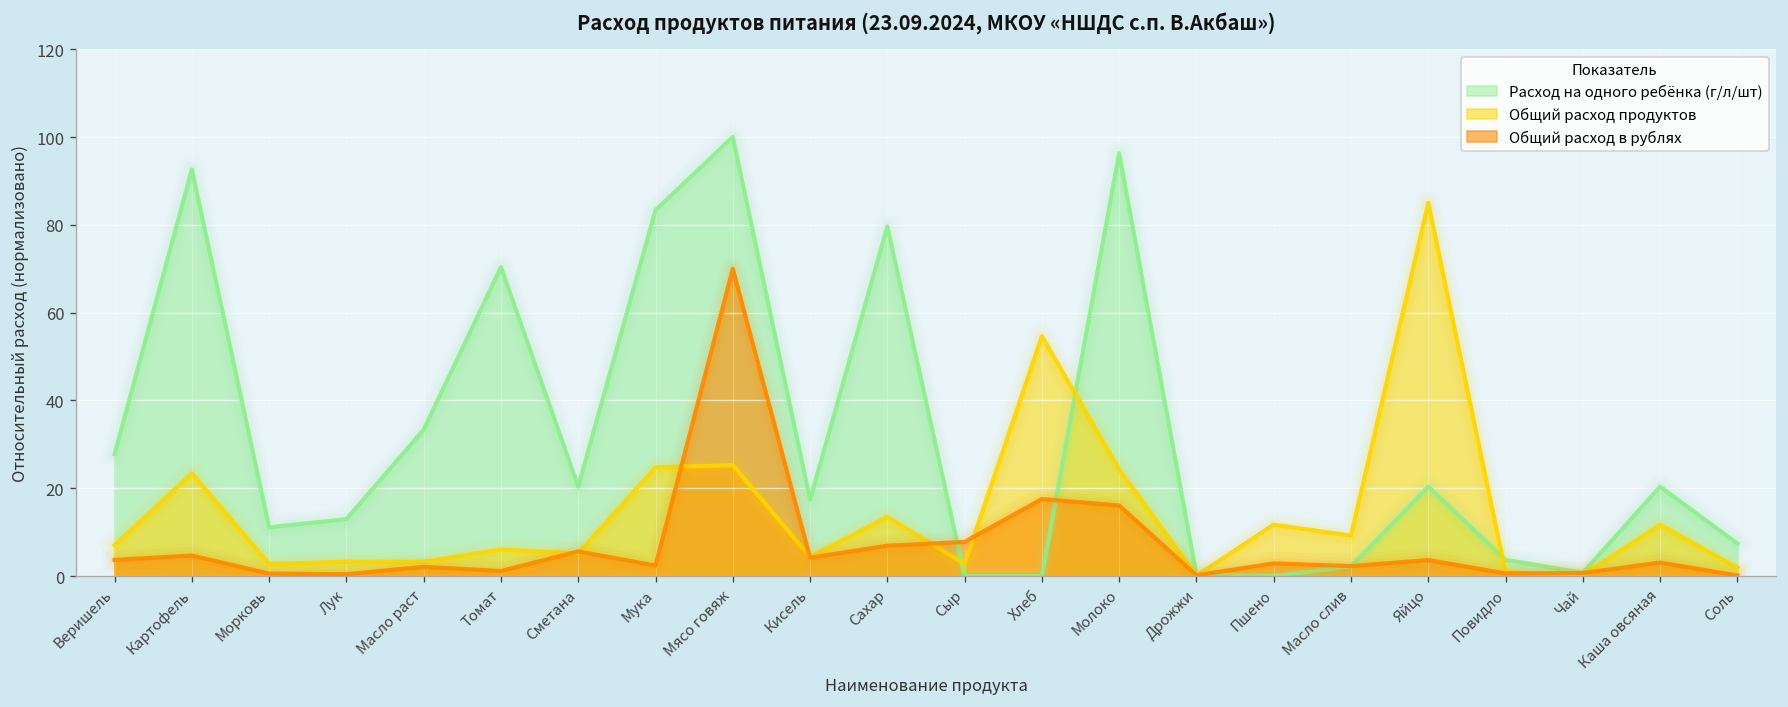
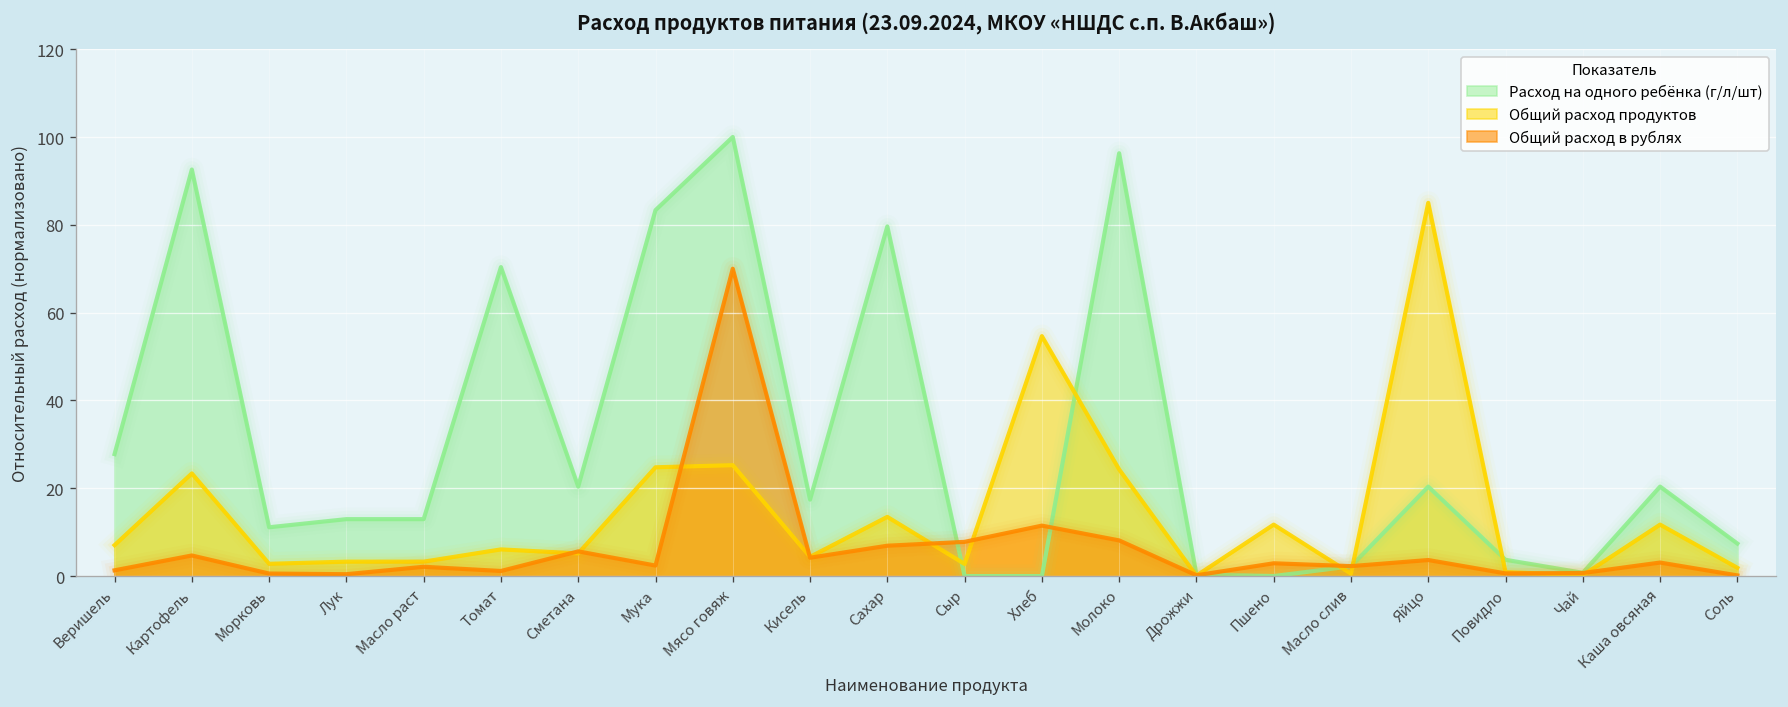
Общий расход в рублях, Веришель: 4 -> 1
Расход на одного ребёнка (г/л/шт), Масло раст: 33 -> 13
Общий расход в рублях, Хлеб: 18 -> 11
Общий расход в рублях, Молоко: 16 -> 8
Общий расход продуктов, Масло слив: 9 -> 1
